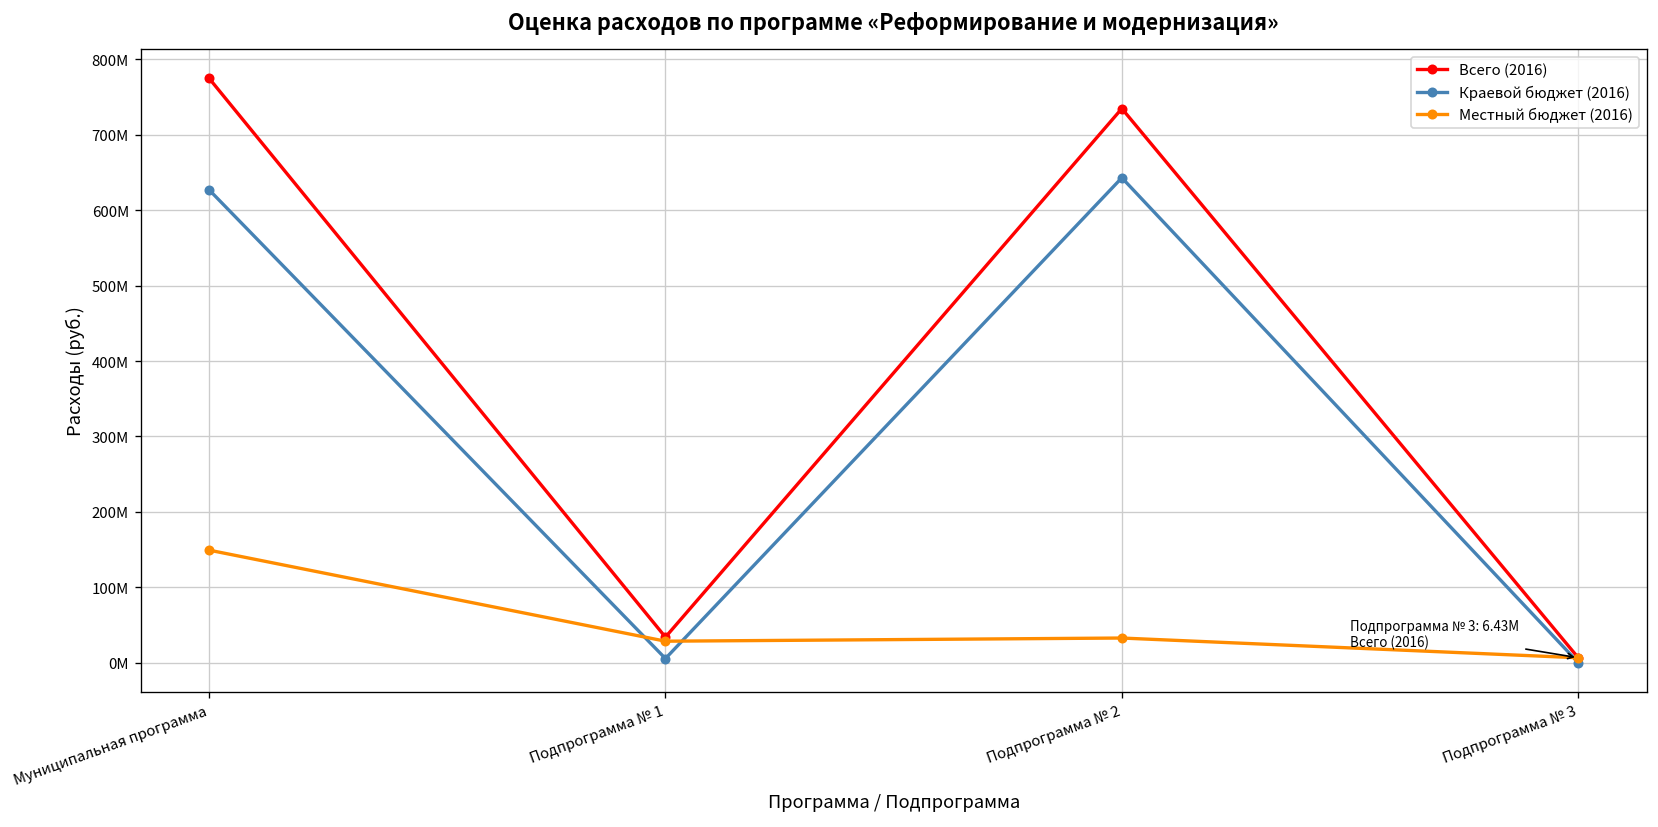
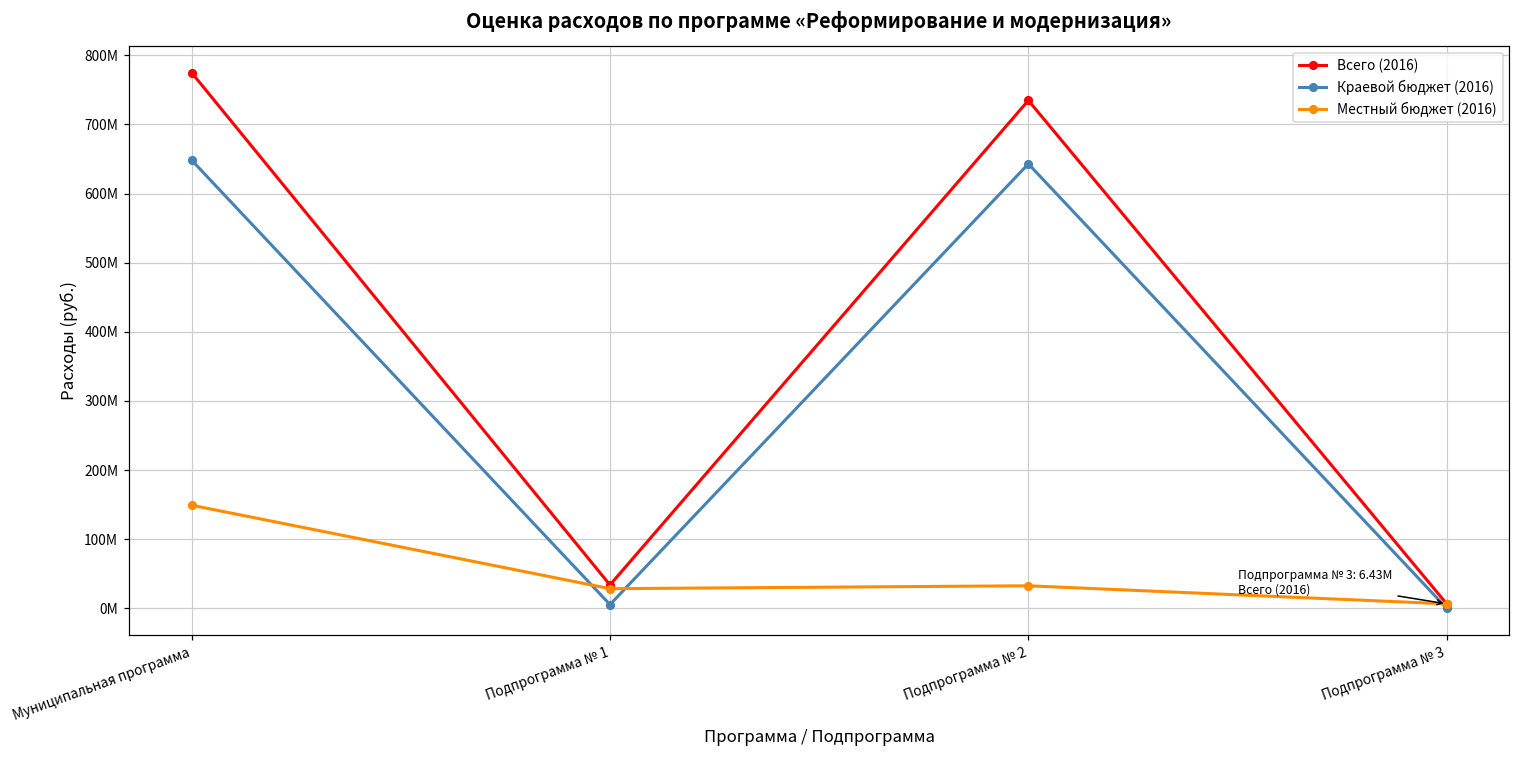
Краевой бюджет (2016), Муниципальная программа: 630000000 -> 650000000
